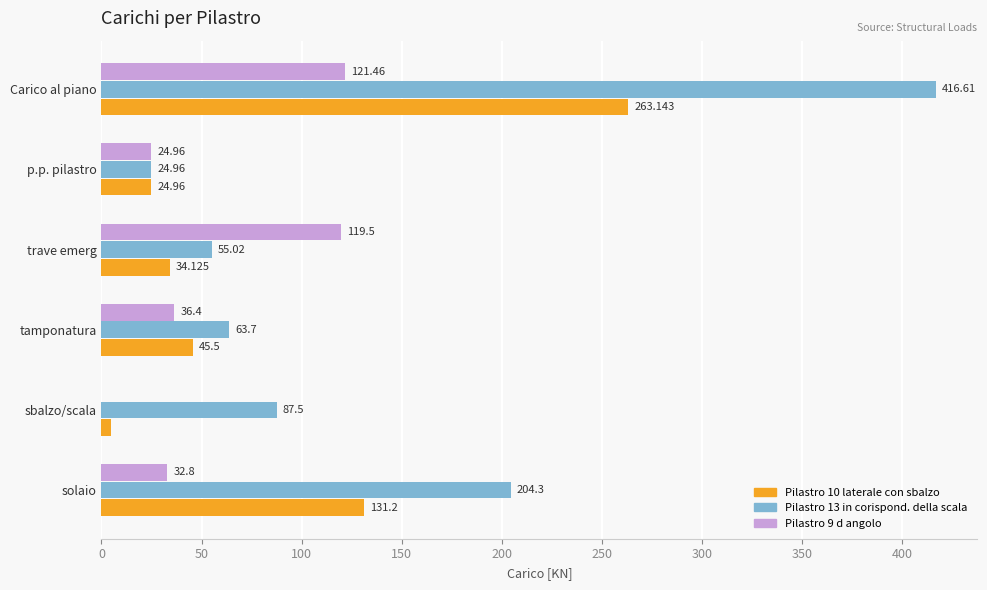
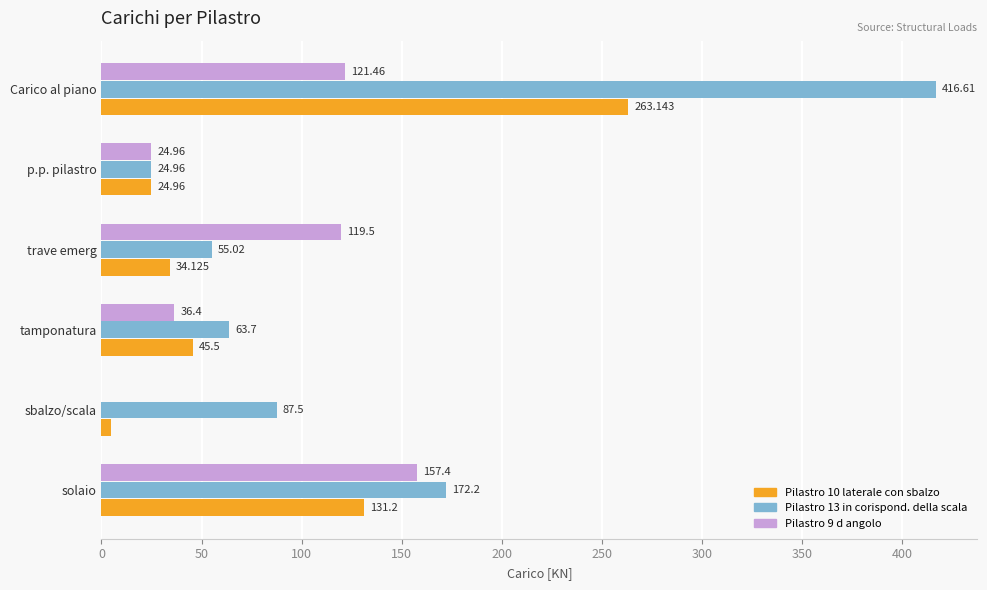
Pilastro 9 d angolo, solaio: 32.8 -> 157.4
Pilastro 13 in corispond. della scala, solaio: 204.3 -> 172.2
